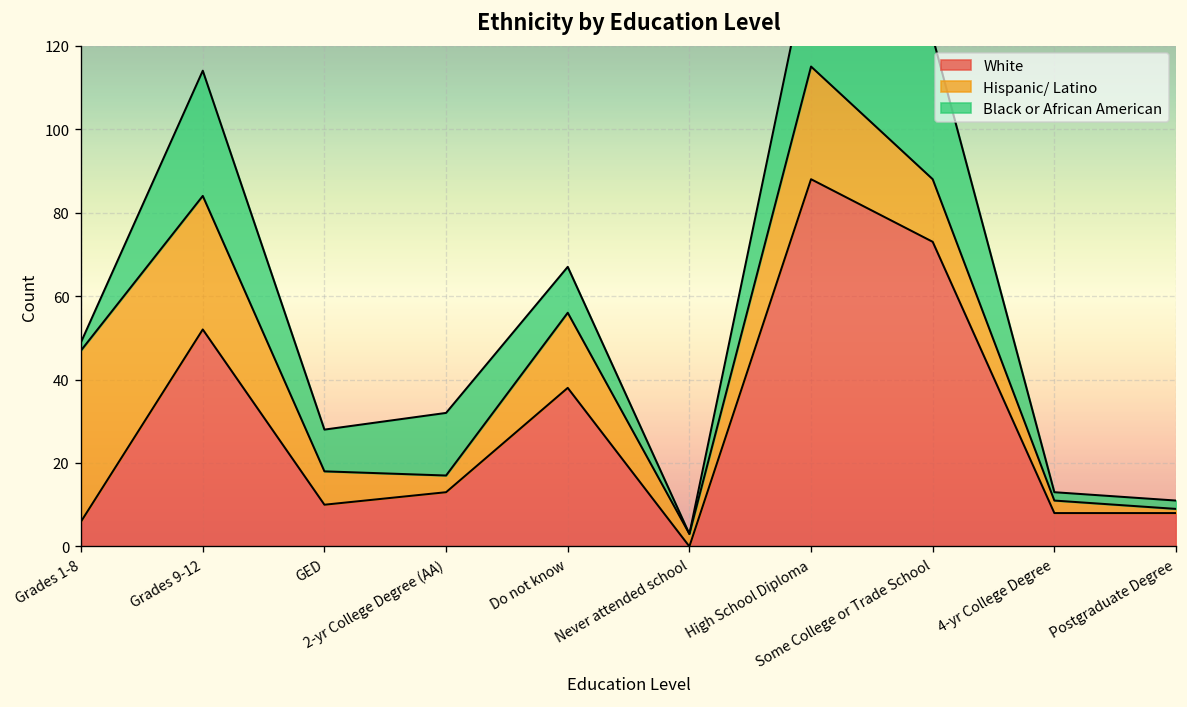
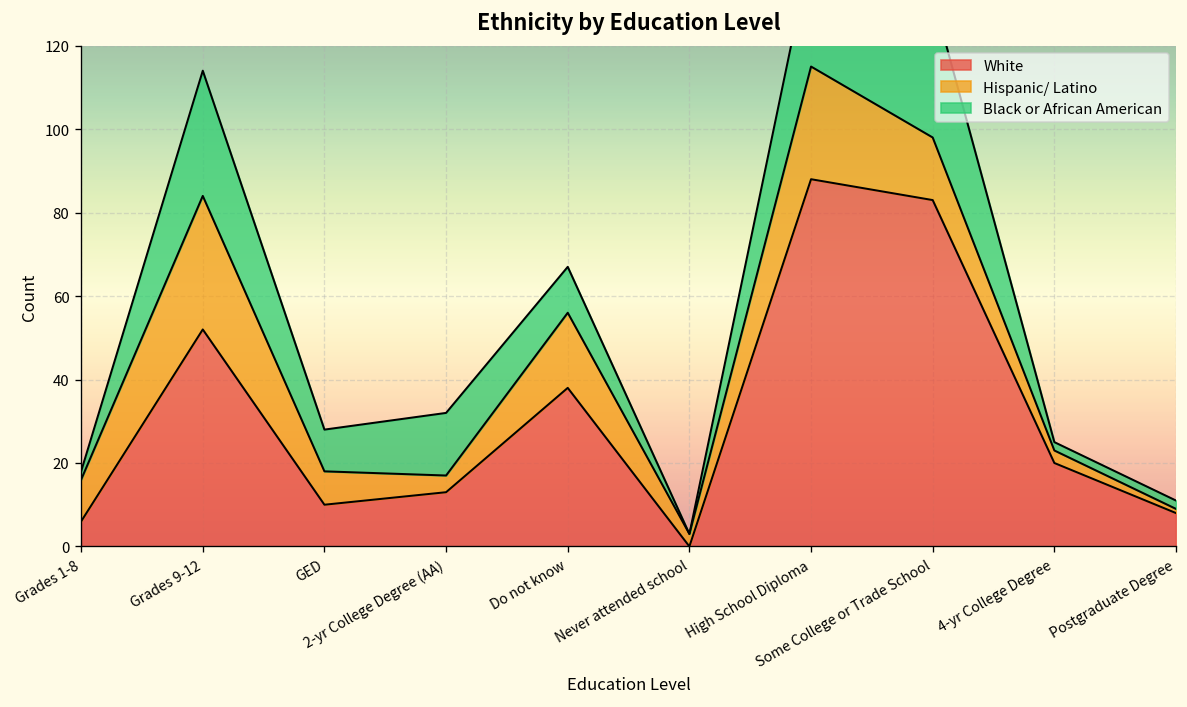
Hispanic/ Latino, Grades 1-8: 41 -> 10
White, Some College or Trade School: 73 -> 83
White, 4-yr College Degree: 8 -> 20
